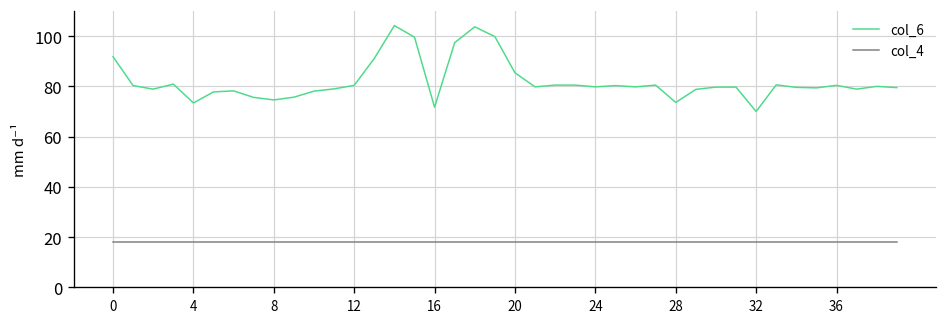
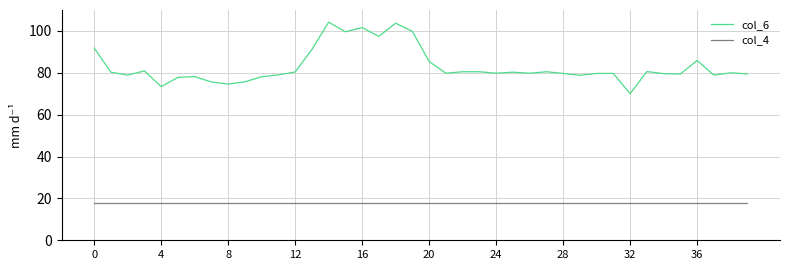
col_6, 16: 72 -> 102
col_6, 28: 74 -> 80
col_6, 36: 80 -> 86
